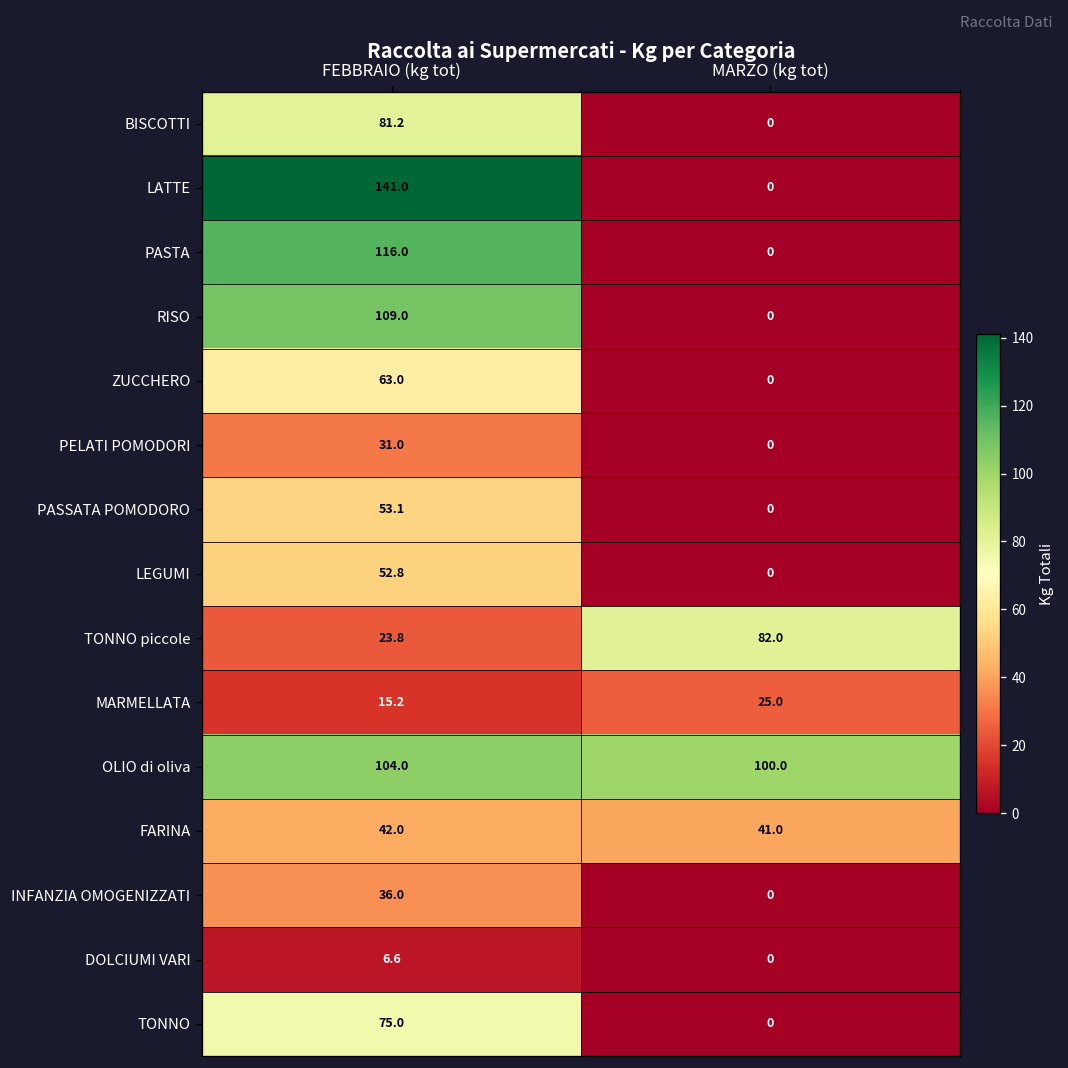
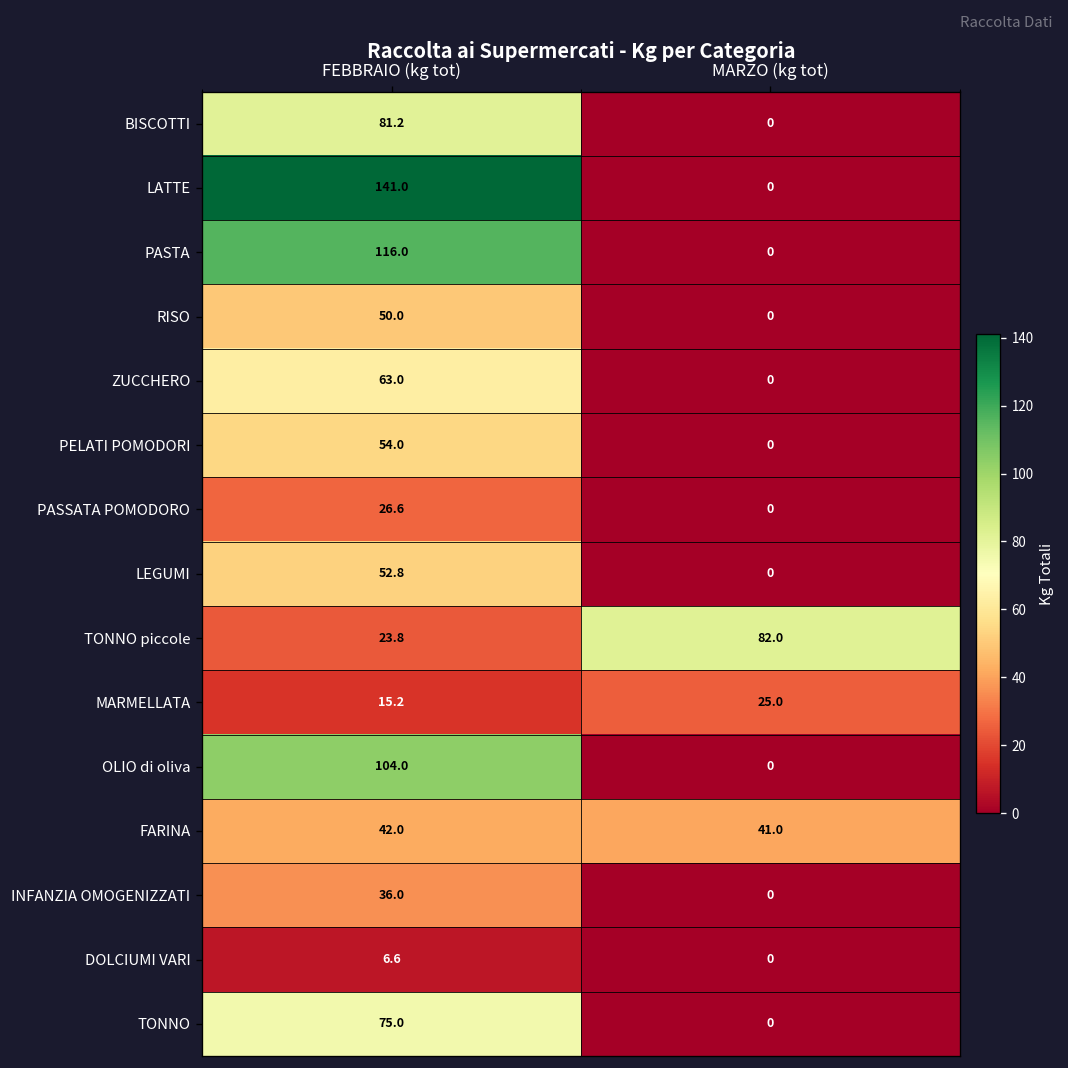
RISO, FEBBRAIO (kg tot): 109.0 -> 50.0
PELATI POMODORI, FEBBRAIO (kg tot): 31.0 -> 54.0
PASSATA POMODORO, FEBBRAIO (kg tot): 53.1 -> 26.6
OLIO di oliva, MARZO (kg tot): 100.0 -> 0
